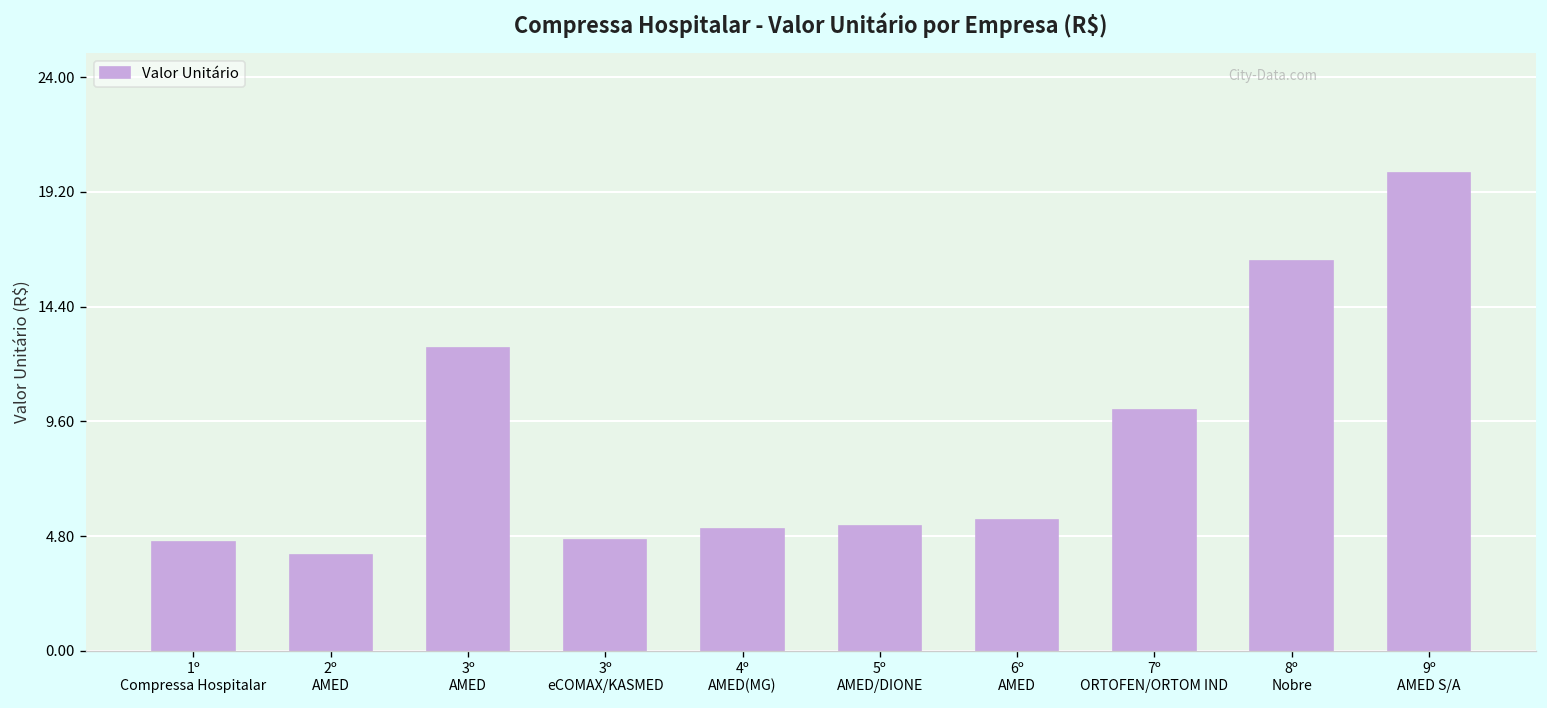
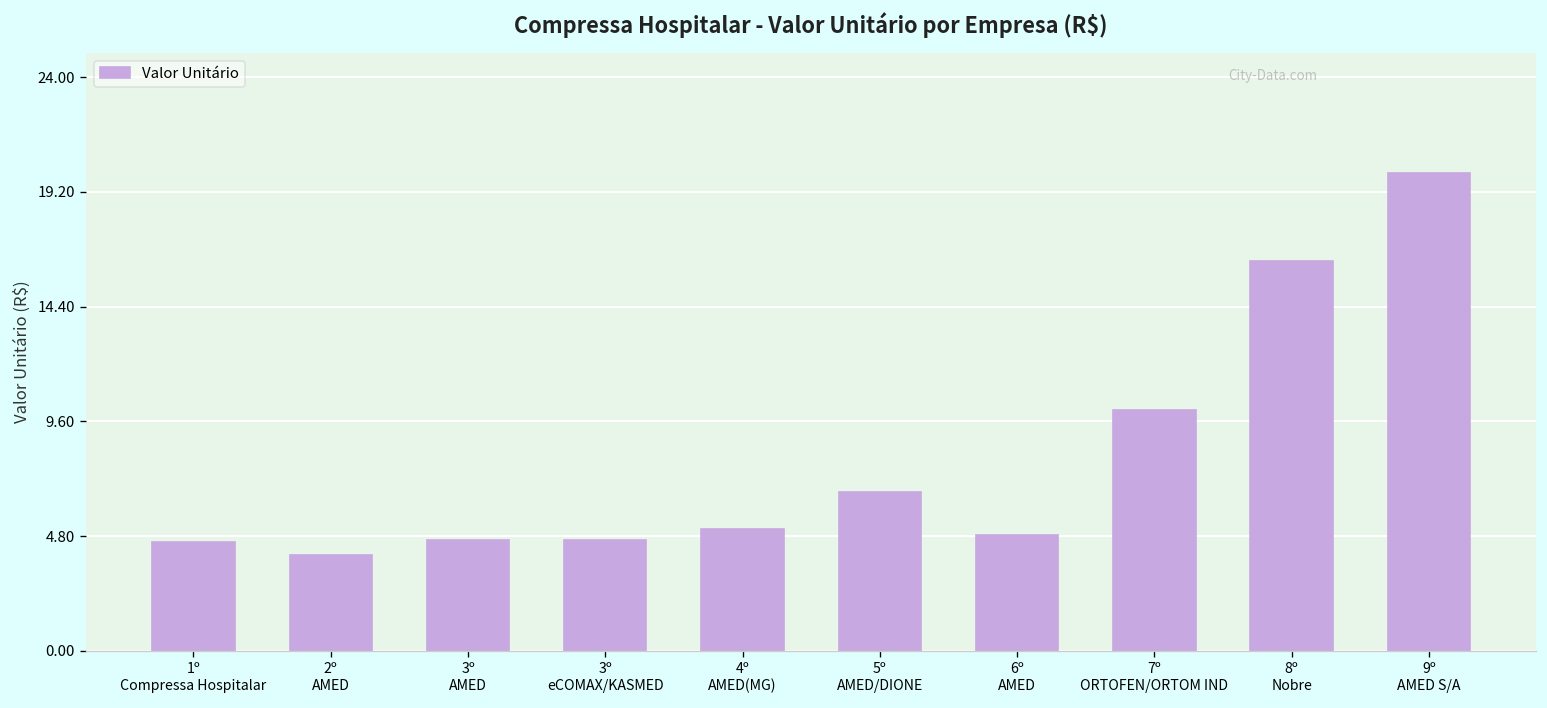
3º AMED: 12.7 -> 4.7
5º AMED/DIONE: 5.2 -> 6.7
6º AMED: 5.5 -> 4.9
